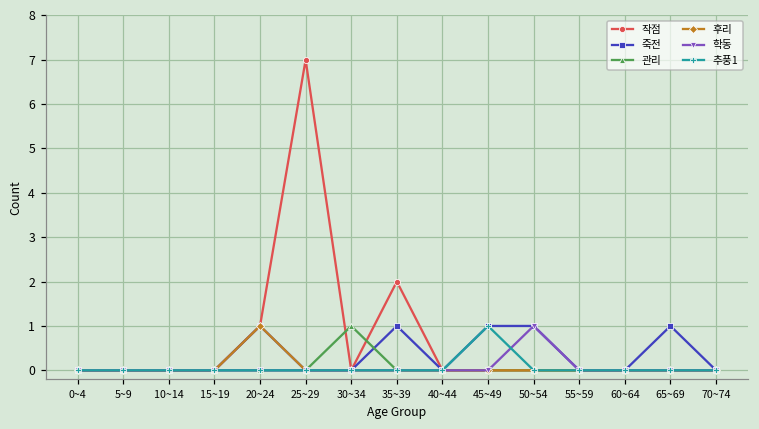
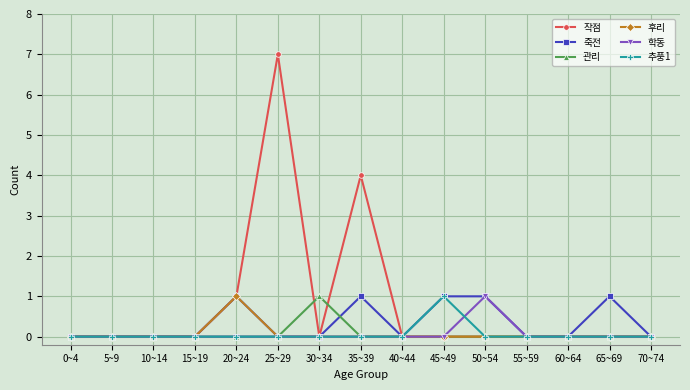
작점, 35~39: 2 -> 4
